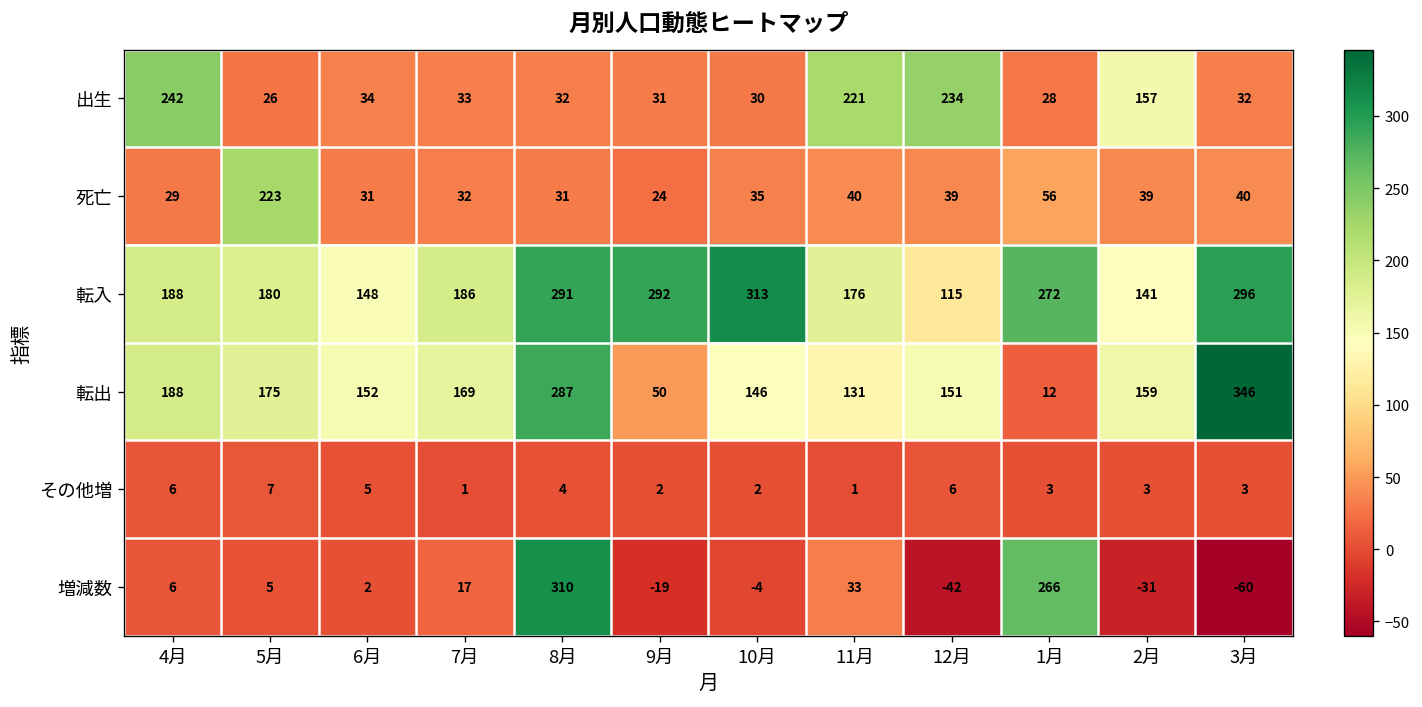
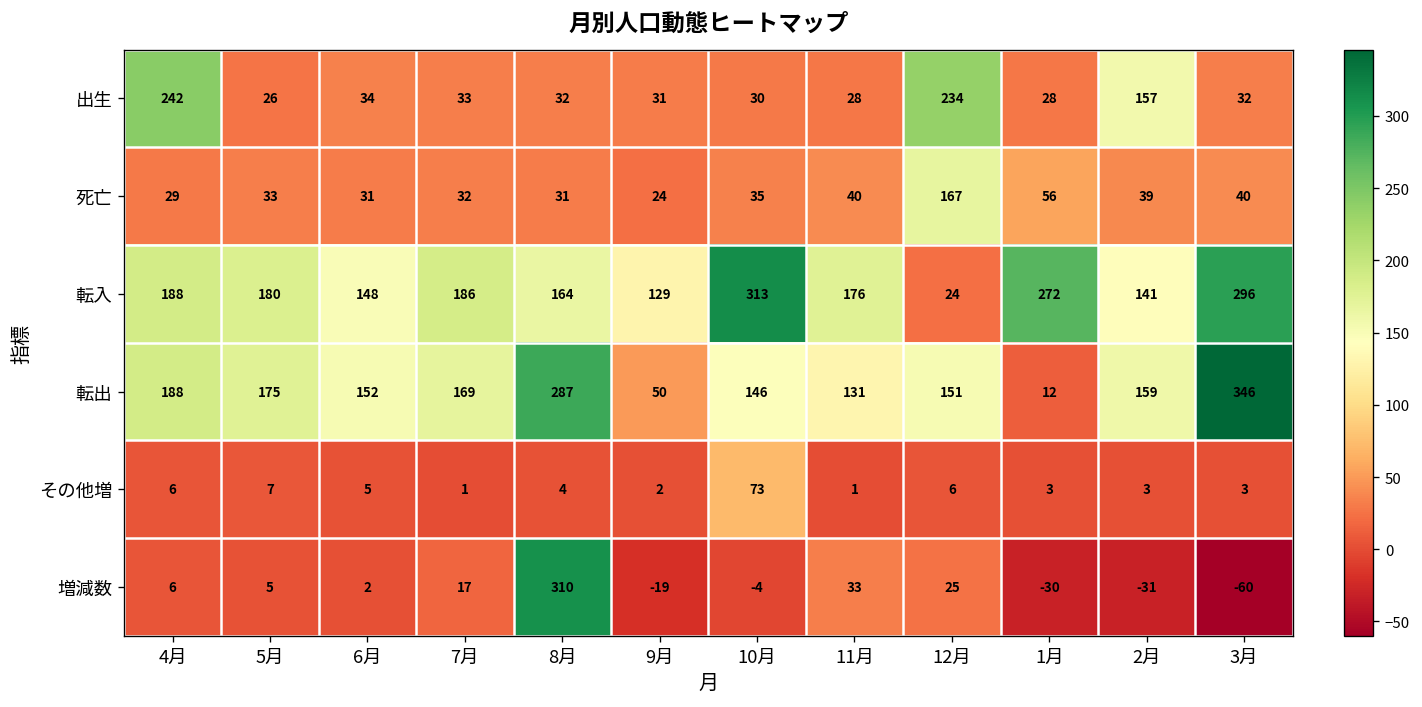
出生, 11月: 221 -> 28
死亡, 5月: 223 -> 33
死亡, 12月: 39 -> 167
転入, 8月: 291 -> 164
転入, 9月: 292 -> 129
転入, 12月: 115 -> 24
その他増, 10月: 2 -> 73
増減数, 12月: -42 -> 25
増減数, 1月: 266 -> -30
